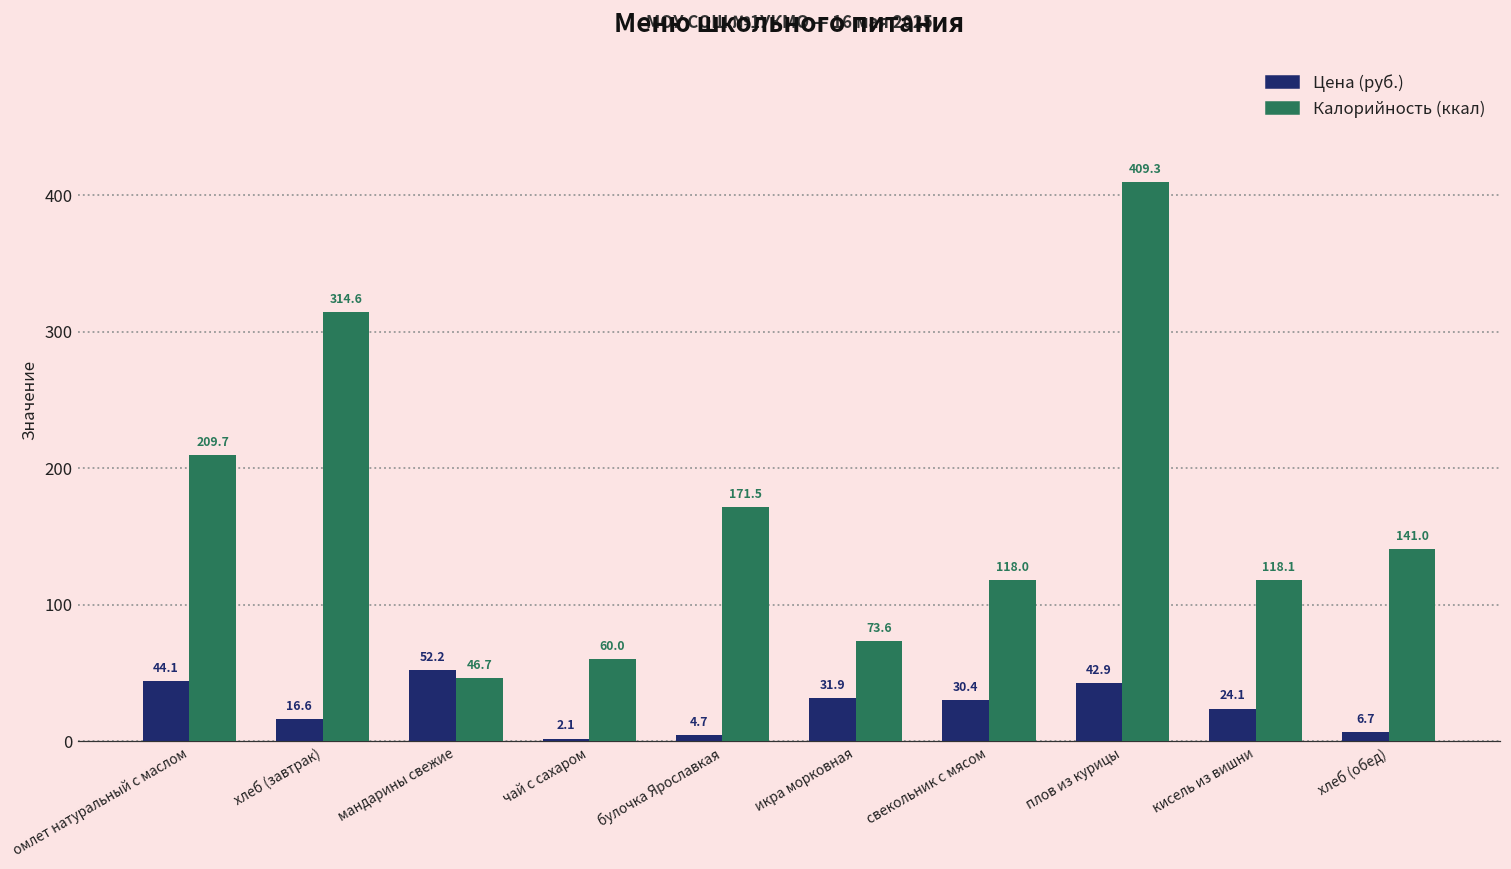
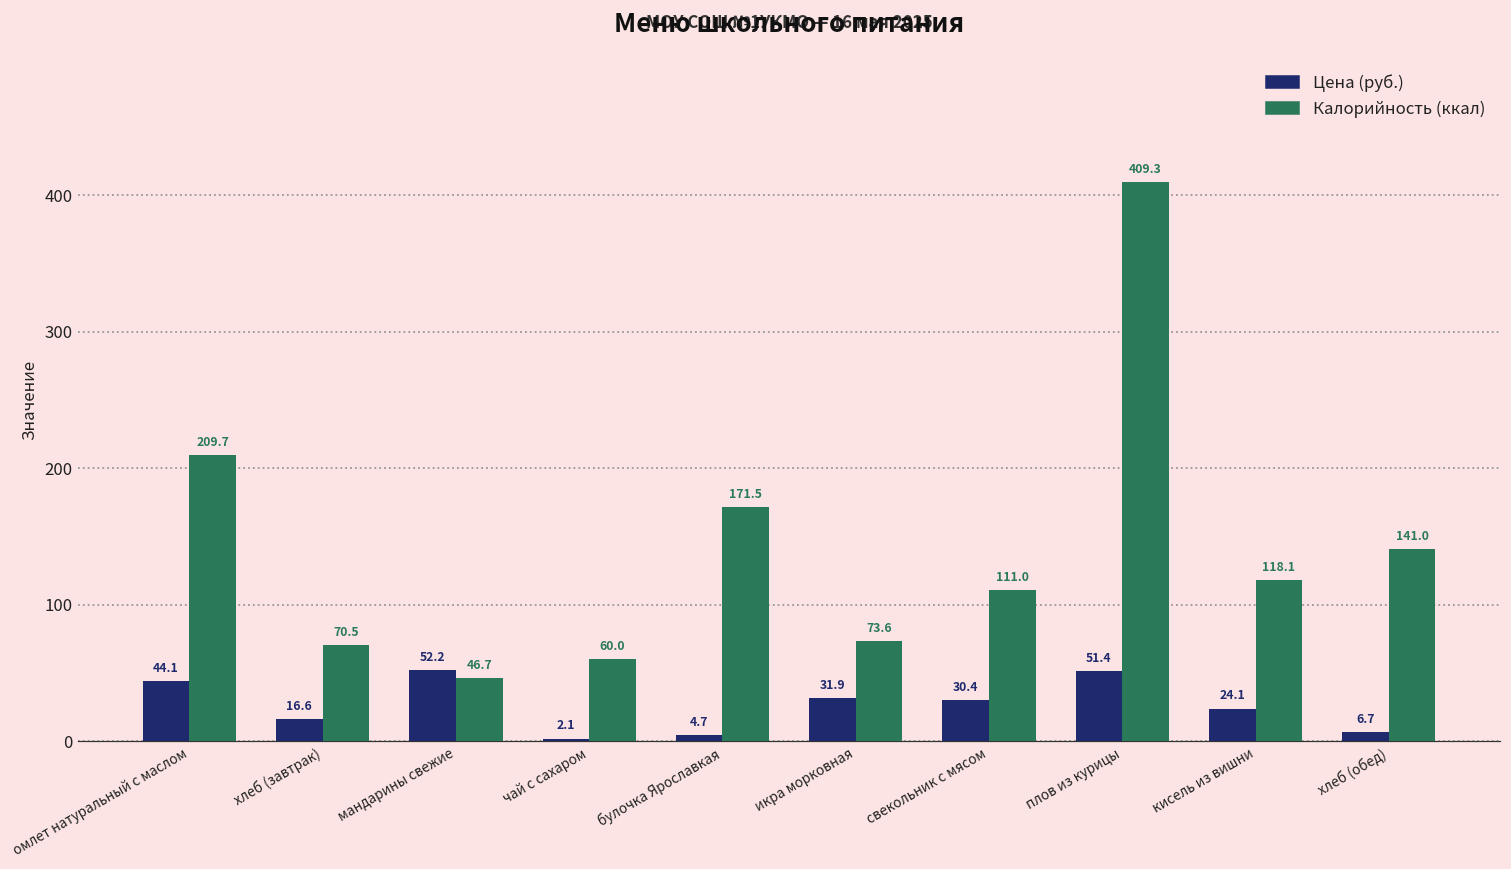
Калорийность (ккал), хлеб (завтрак): 314.6 -> 70.5
Калорийность (ккал), свекольник с мясом: 118.0 -> 111.0
Цена (руб.), плов из курицы: 42.9 -> 51.4
